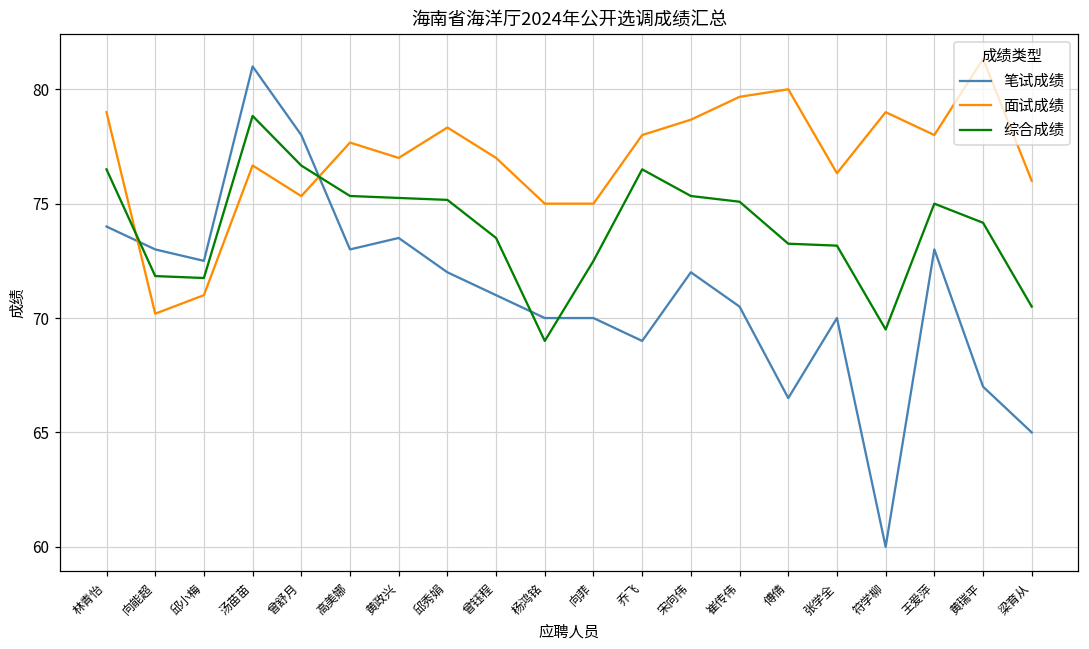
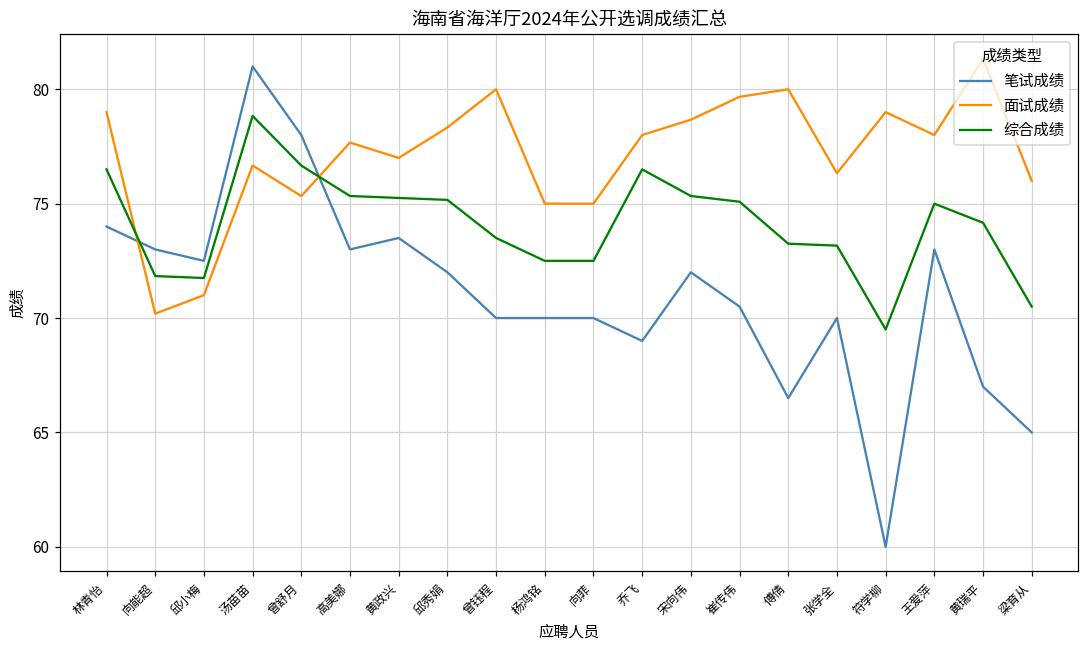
笔试成绩, 曾钰程: 71 -> 70
面试成绩, 曾钰程: 77 -> 80
综合成绩, 杨鸿铭: 69.0 -> 72.5
